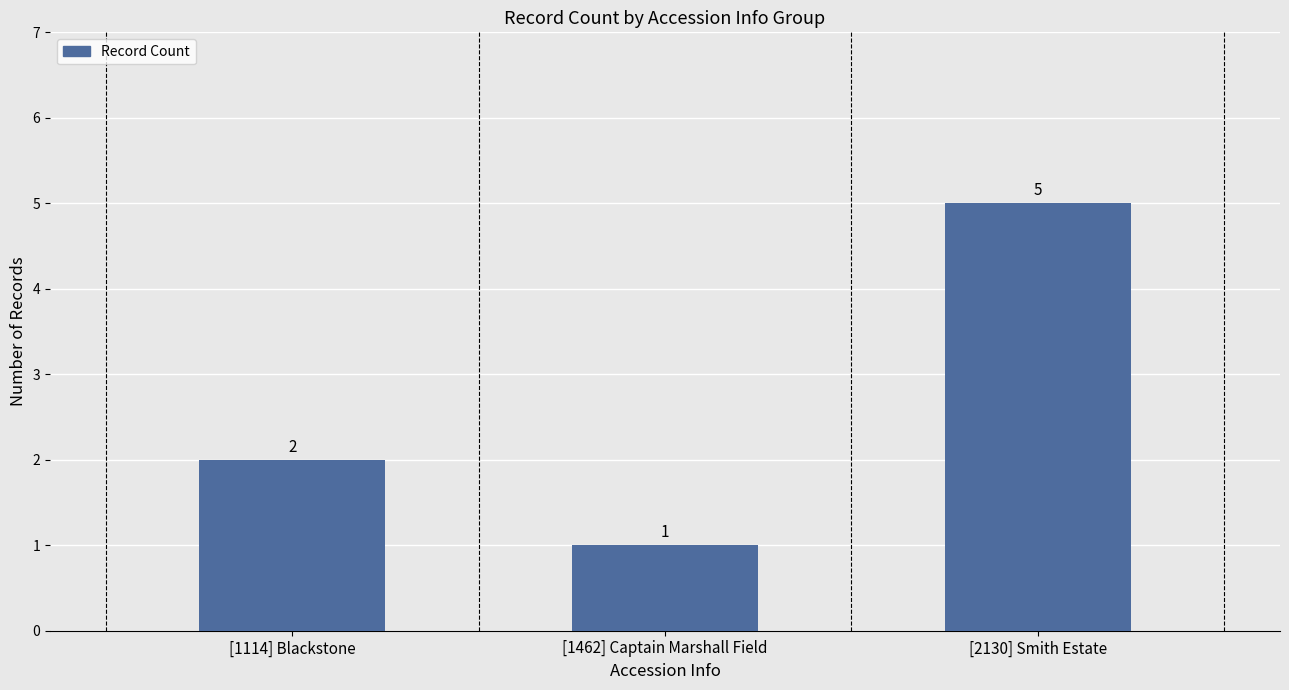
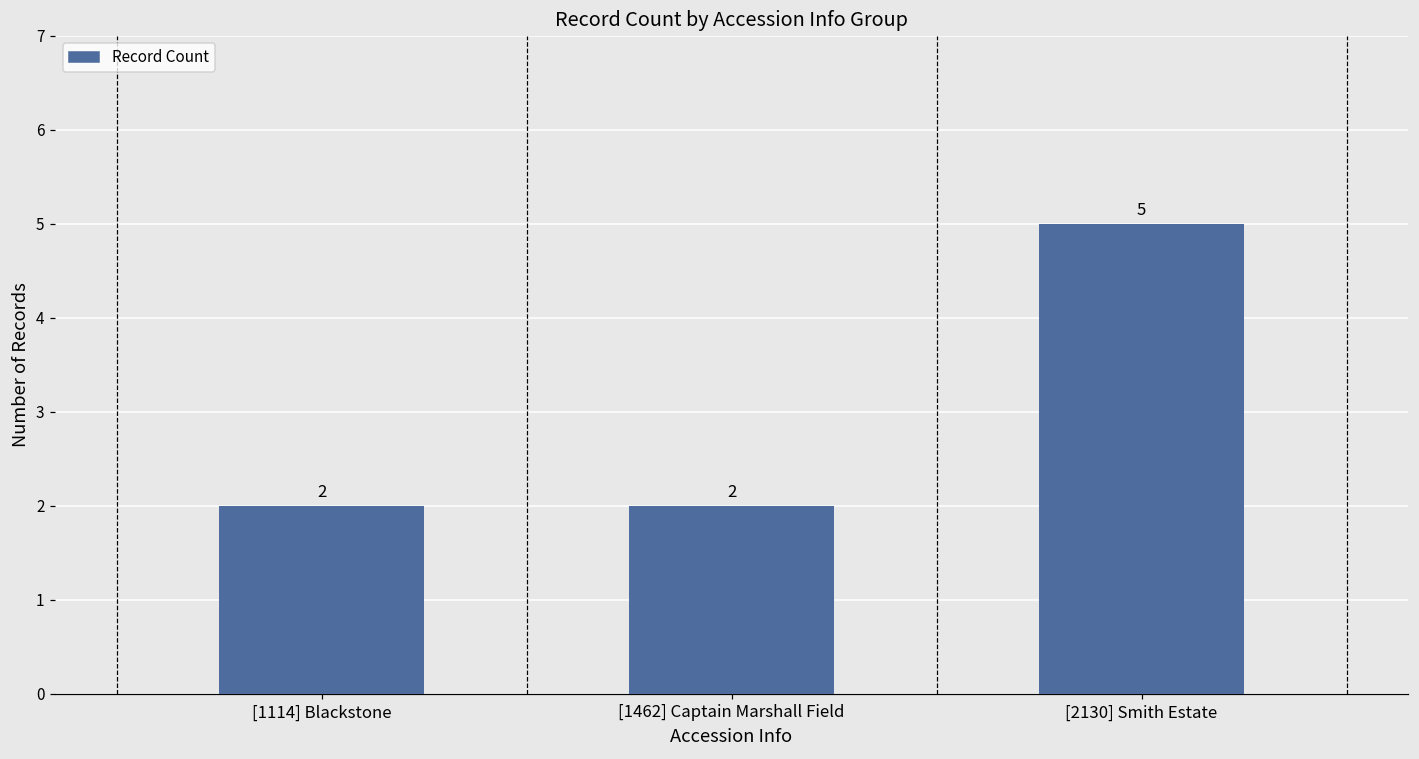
[1462] Captain Marshall Field: 1 -> 2
